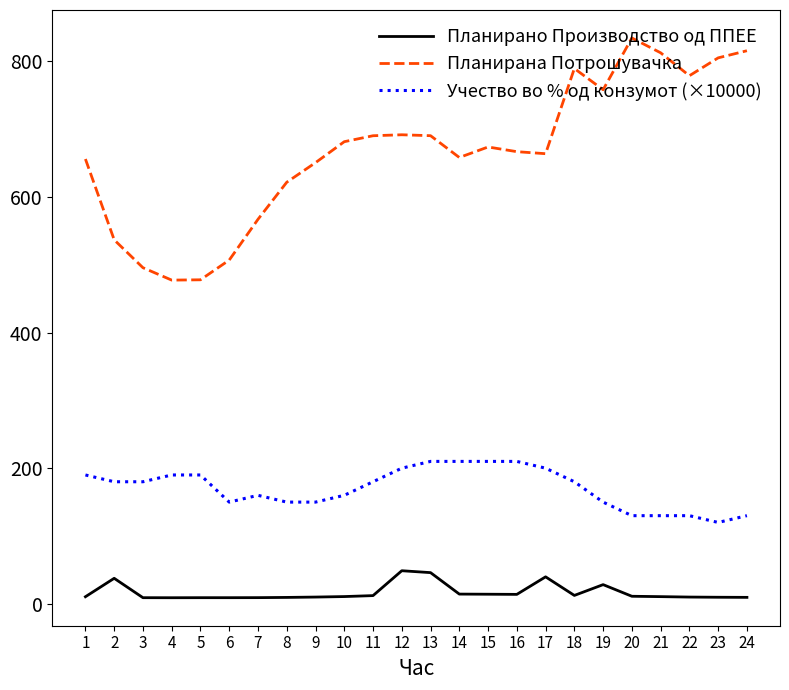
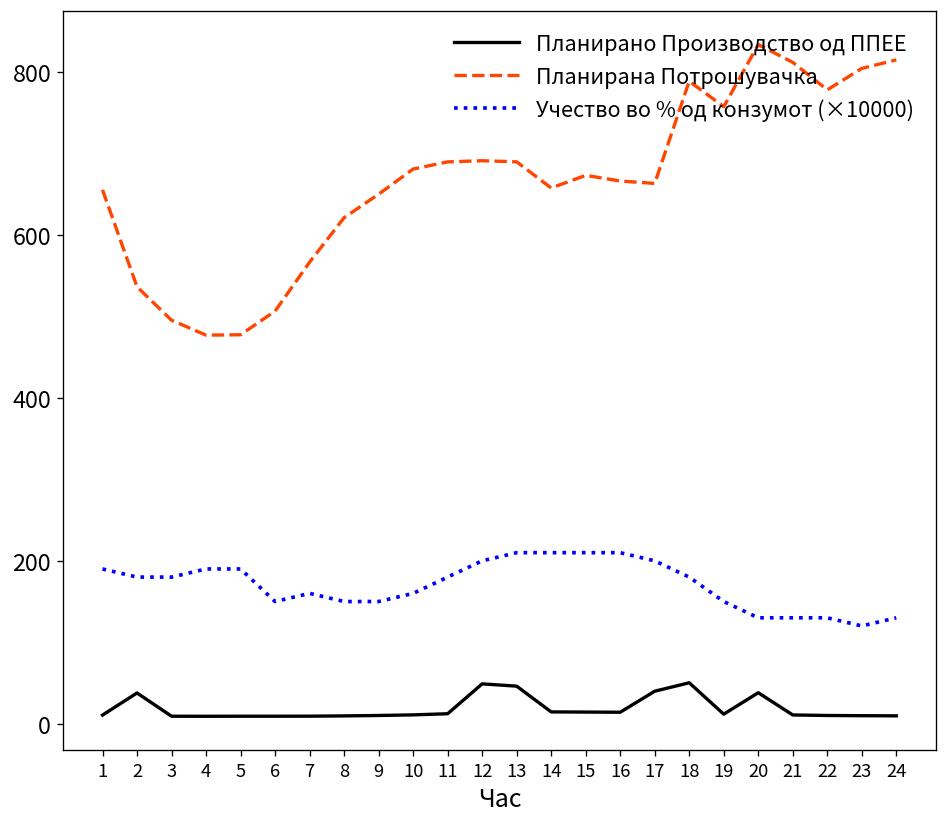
Планирано Производство од ППЕЕ, 18: 10 -> 50
Планирано Производство од ППЕЕ, 19: 30 -> 10
Планирано Производство од ППЕЕ, 20: 10 -> 40
